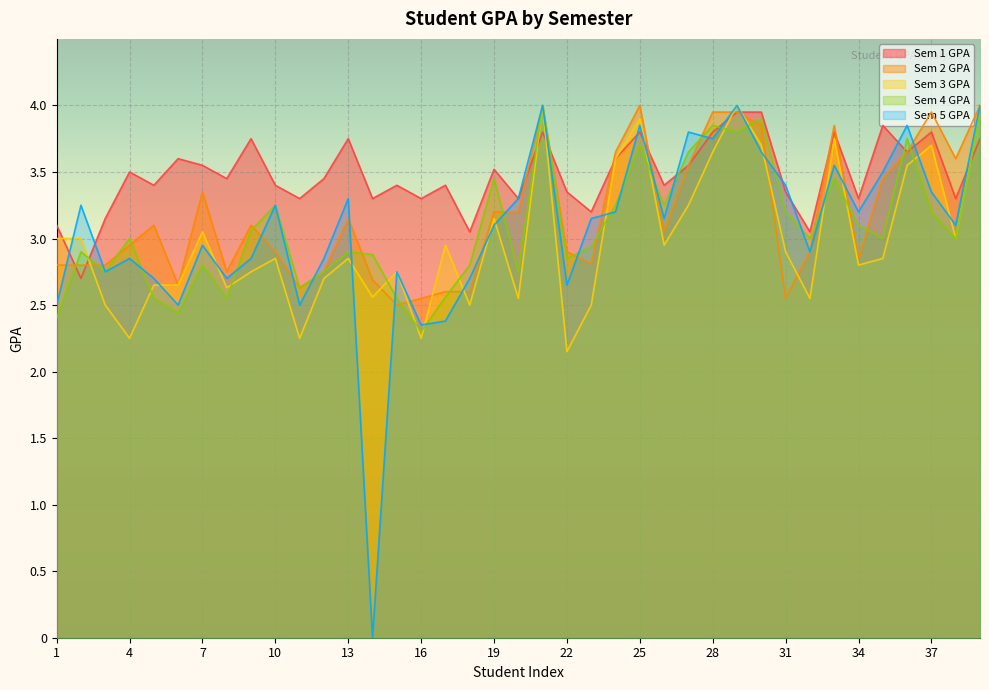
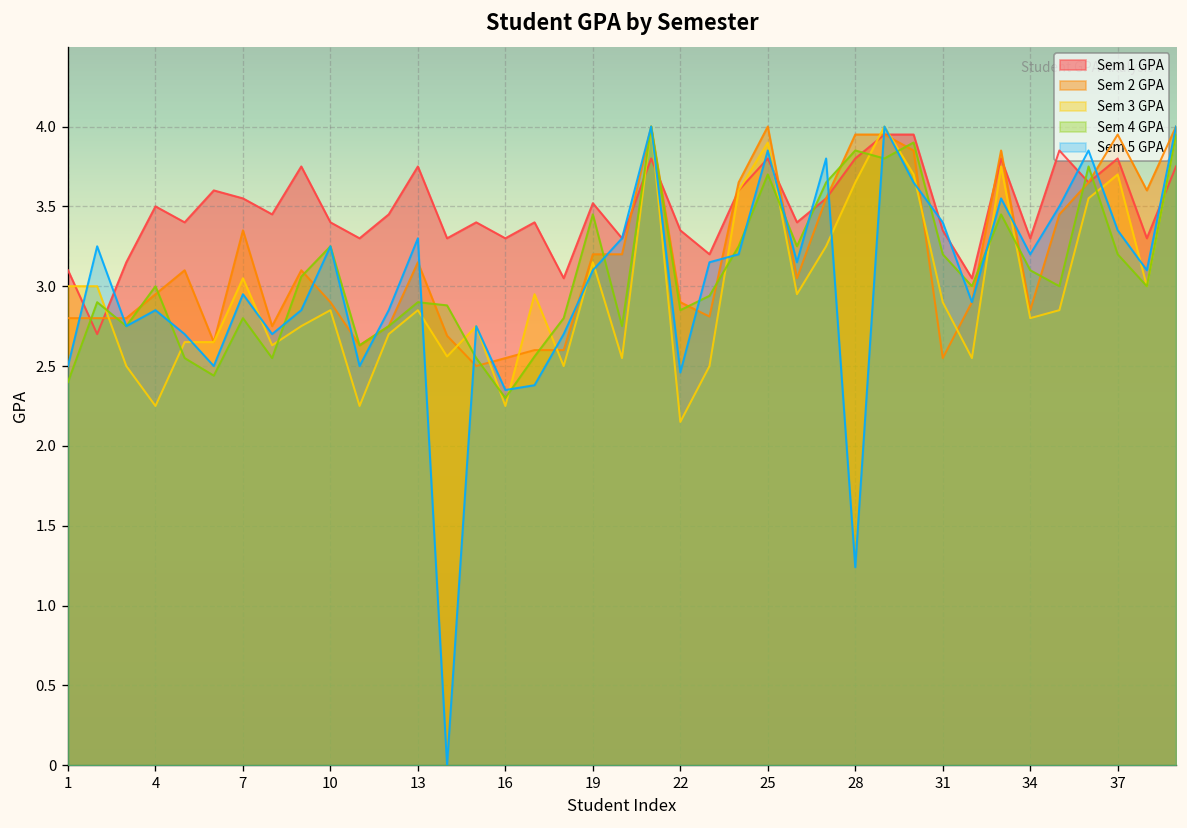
Sem 5 GPA, 22: 2.65 -> 2.46
Sem 5 GPA, 28: 3.75 -> 1.24
